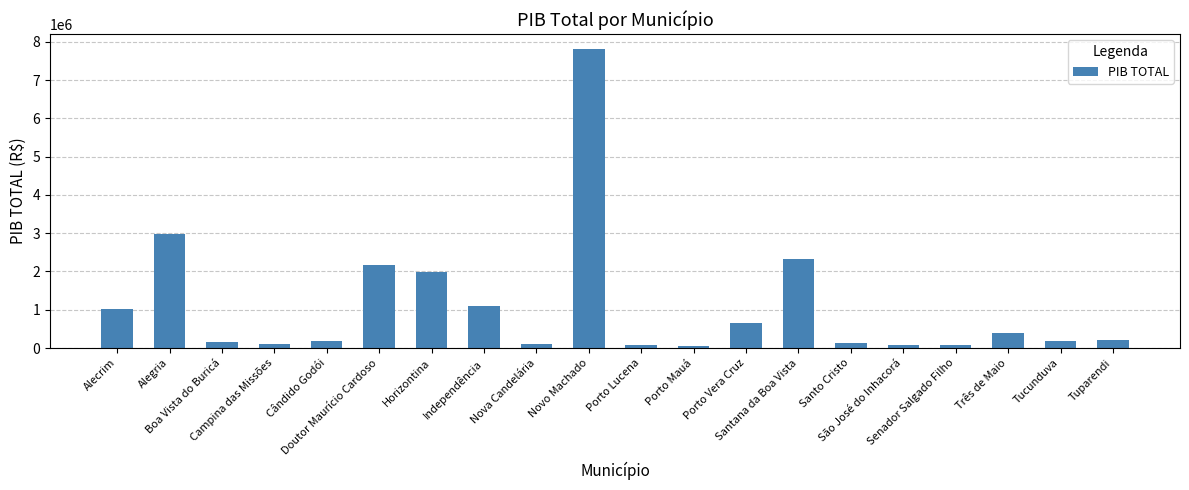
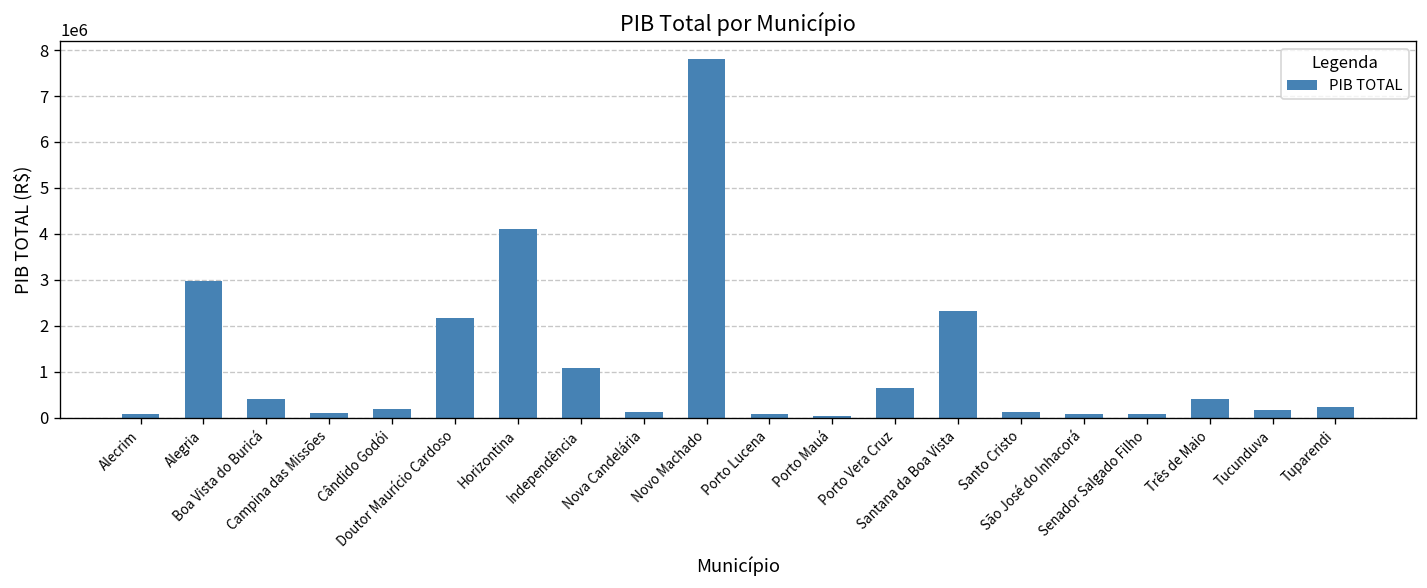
Alecrim: 1000000 -> 100000
Boa Vista do Buricá: 200000 -> 400000
Horizontina: 2000000 -> 4100000
